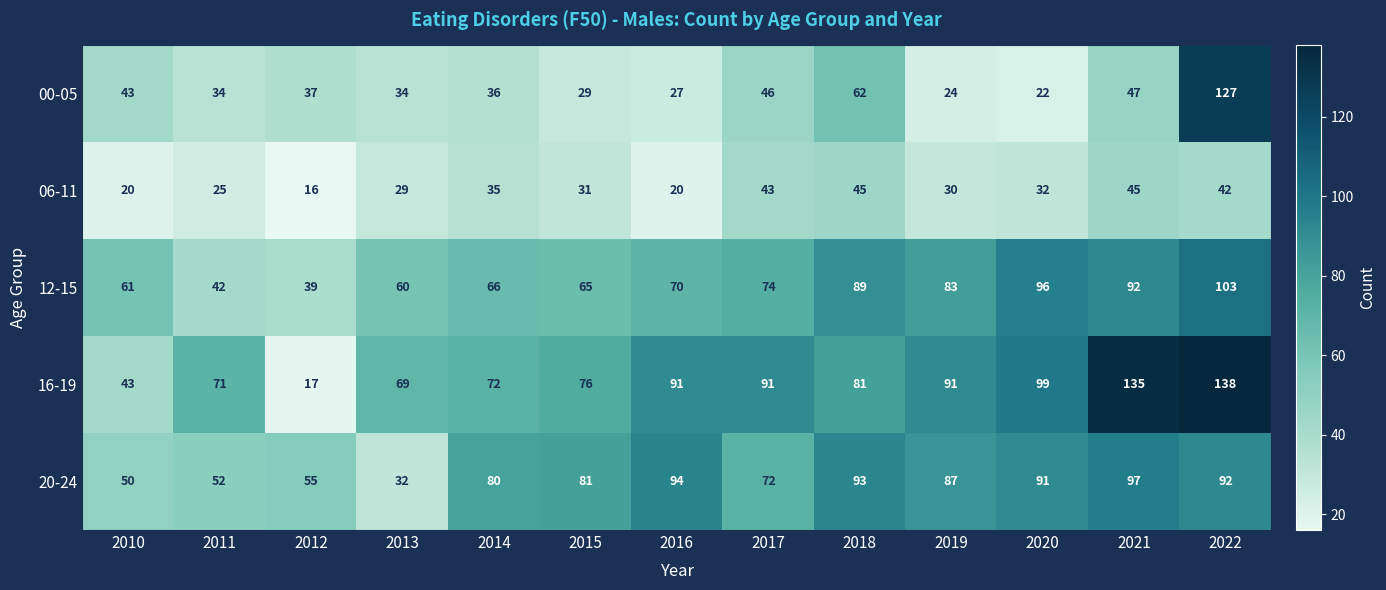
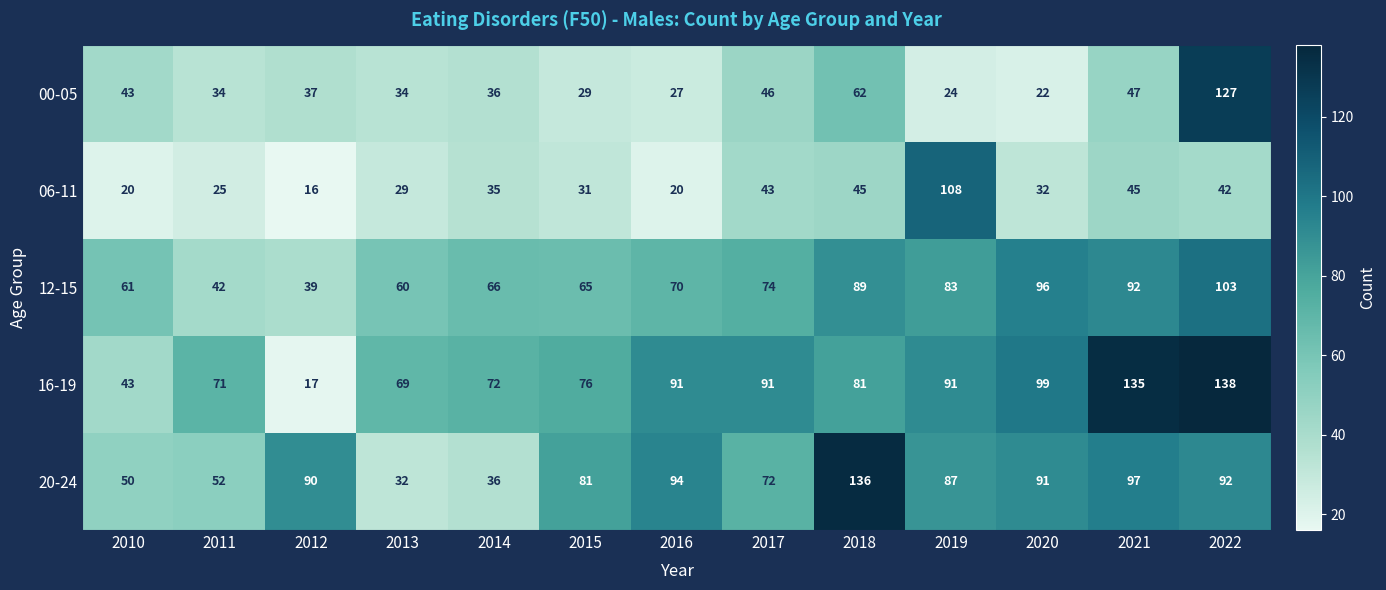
06-11, 2019: 30 -> 108
20-24, 2012: 55 -> 90
20-24, 2014: 80 -> 36
20-24, 2018: 93 -> 136
